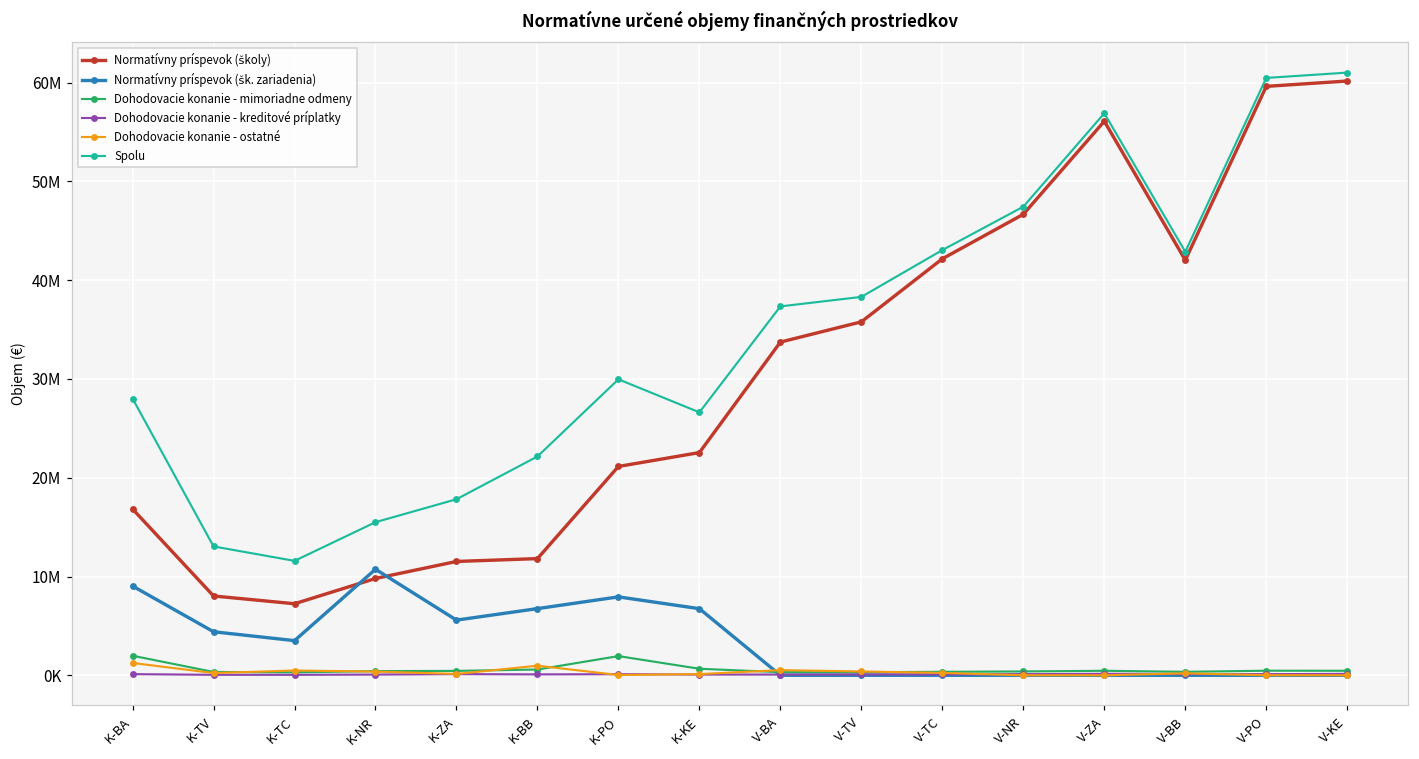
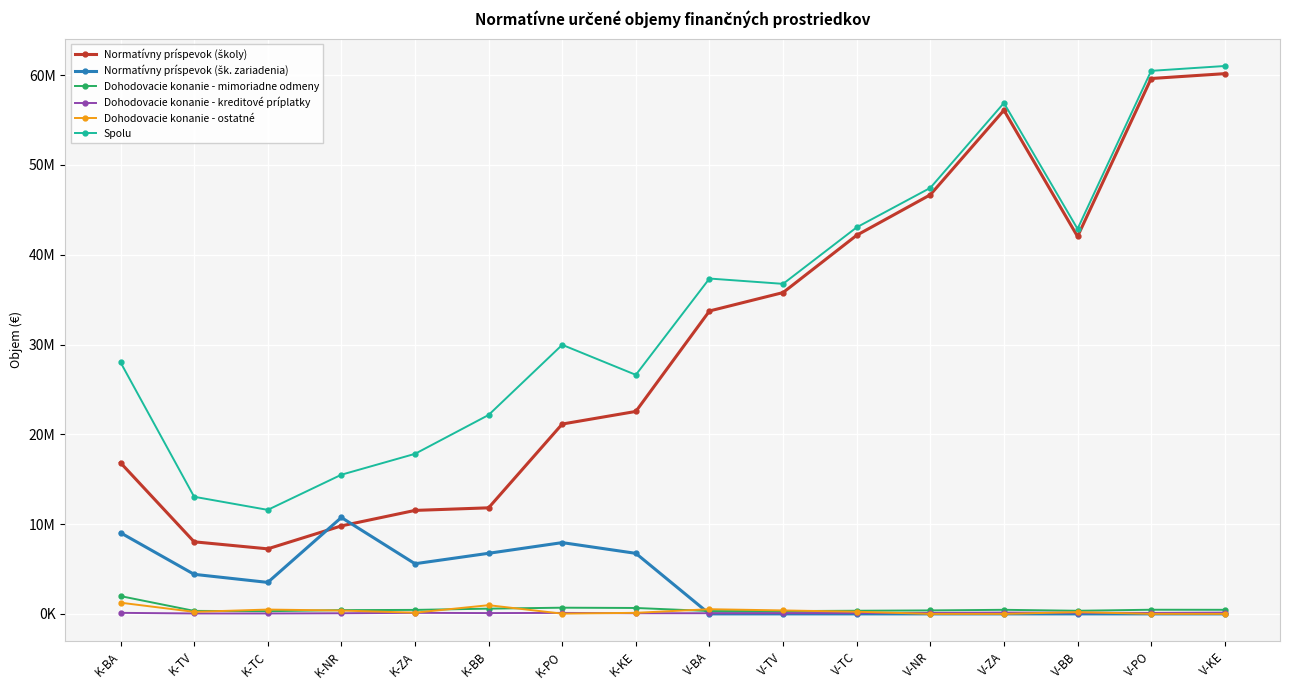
Dohodovacie konanie - mimoriadne odmeny, K-PO: 2000000 -> 1000000
Spolu, V-TV: 38000000 -> 37000000
